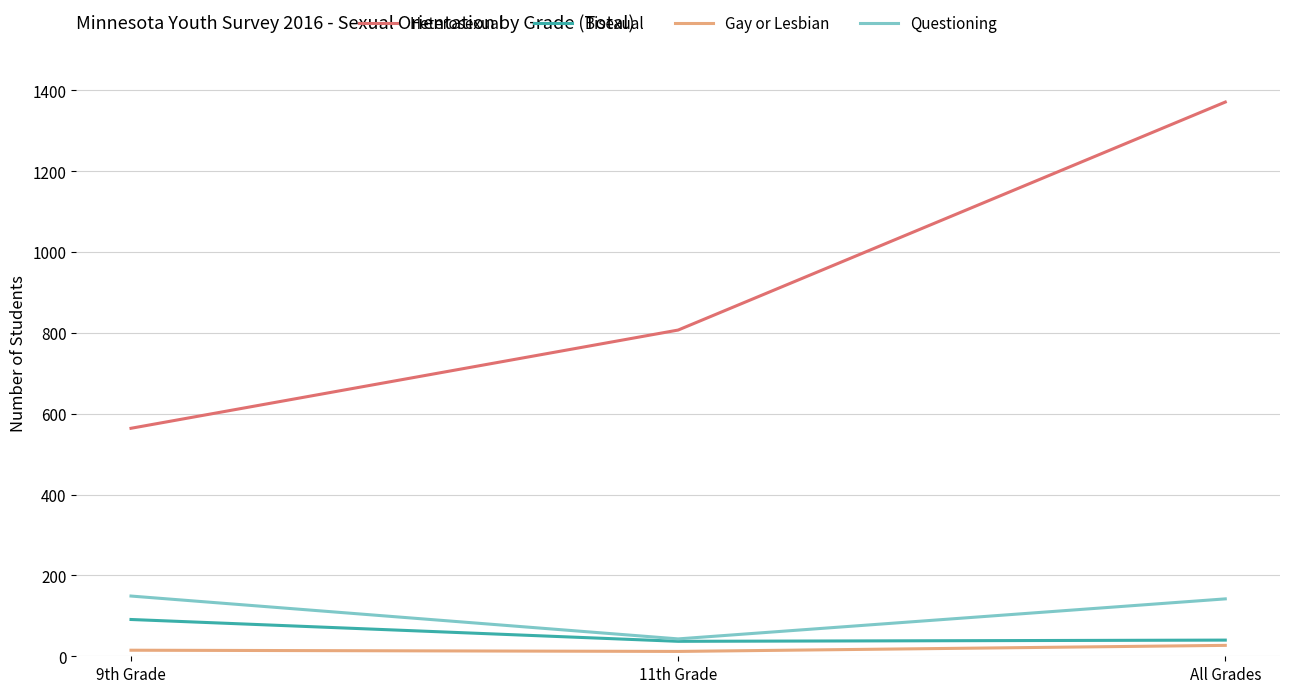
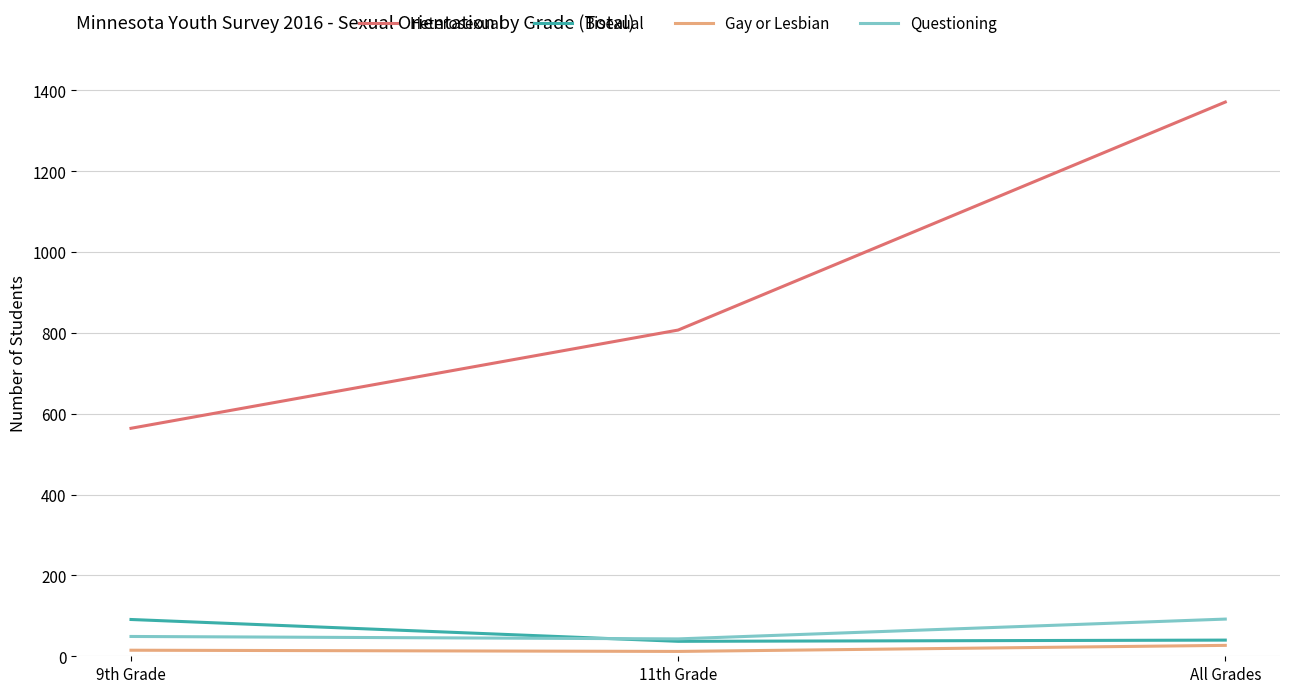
Questioning, 9th Grade: 150 -> 50
Questioning, All Grades: 140 -> 90
